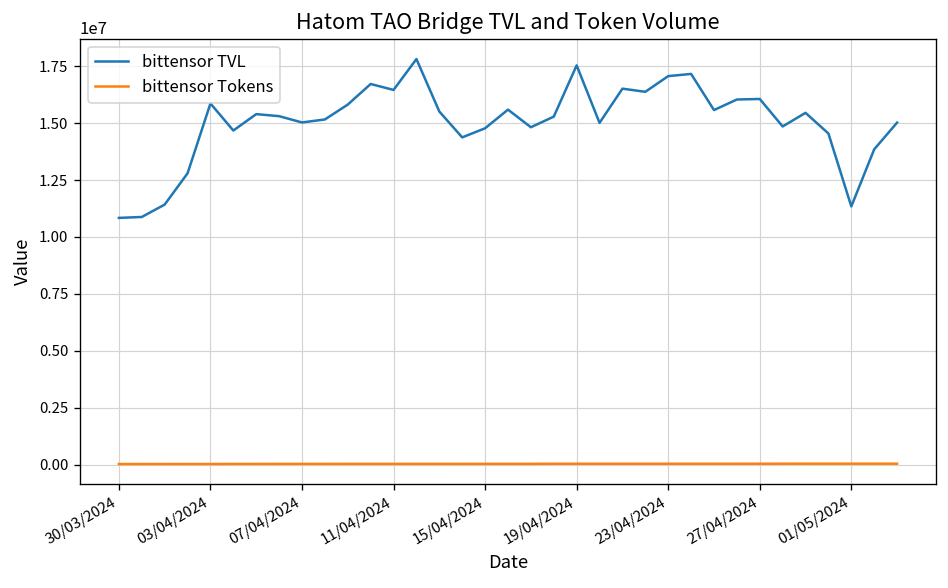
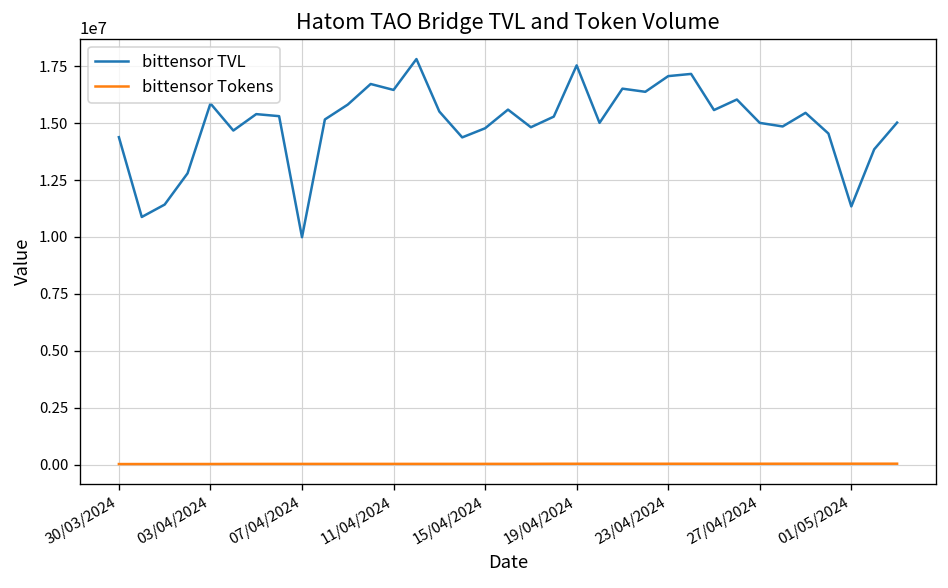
bittensor TVL, 30/03/2024: 10800000 -> 14400000
bittensor TVL, 07/04/2024: 15000000 -> 10000000
bittensor TVL, 27/04/2024: 16100000 -> 15000000
